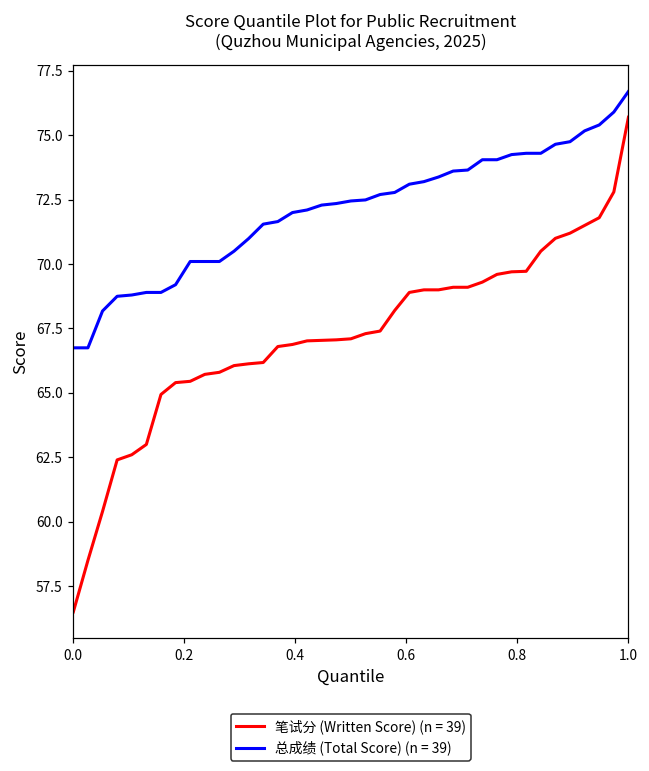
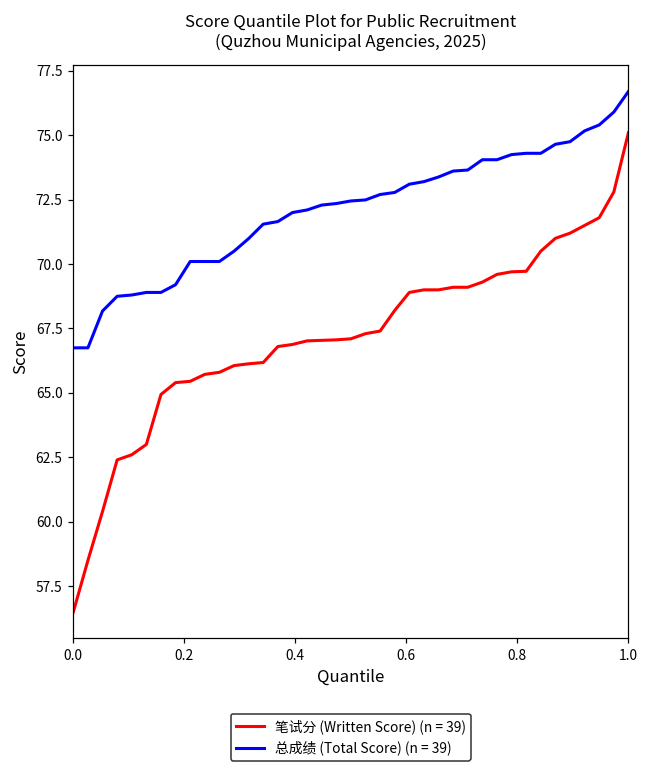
笔试分 (Written Score) (n = 39), 1.0: 75.7 -> 75.1
